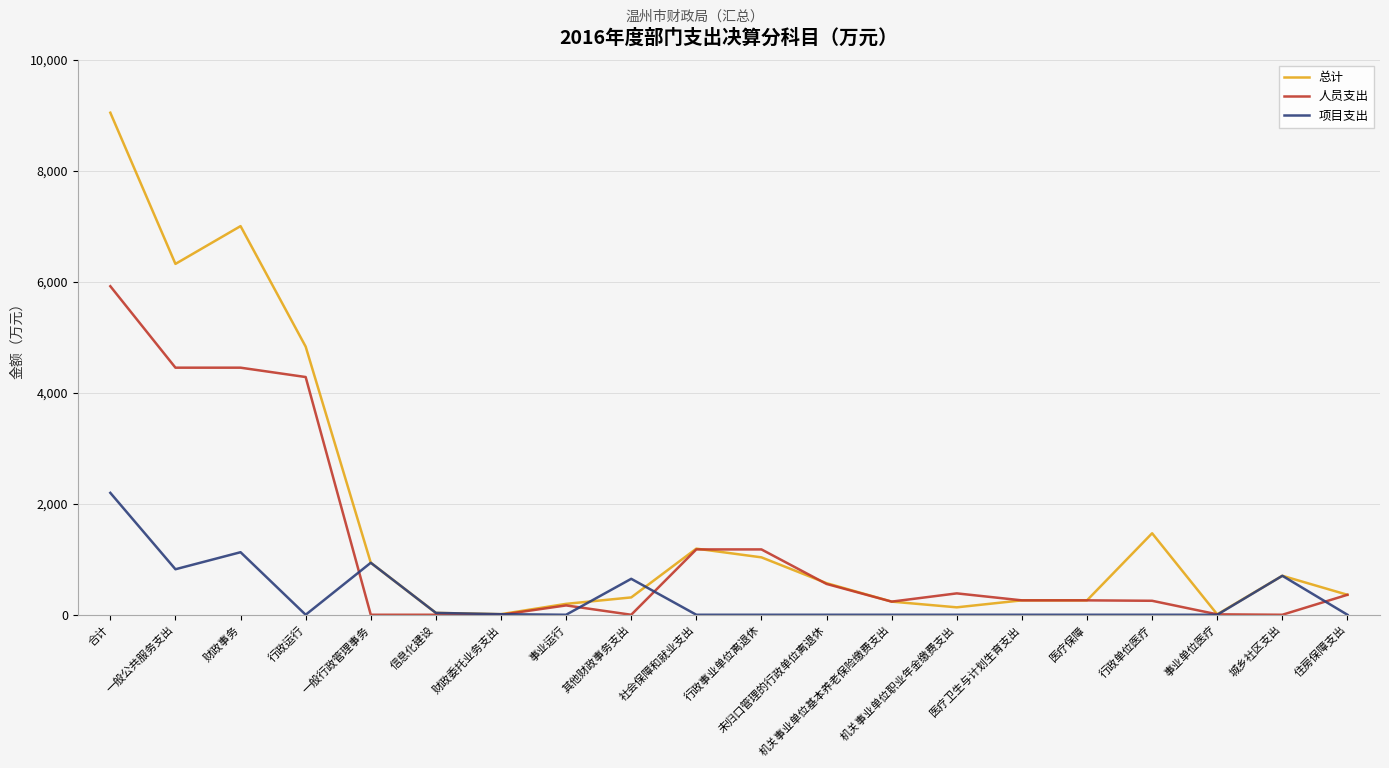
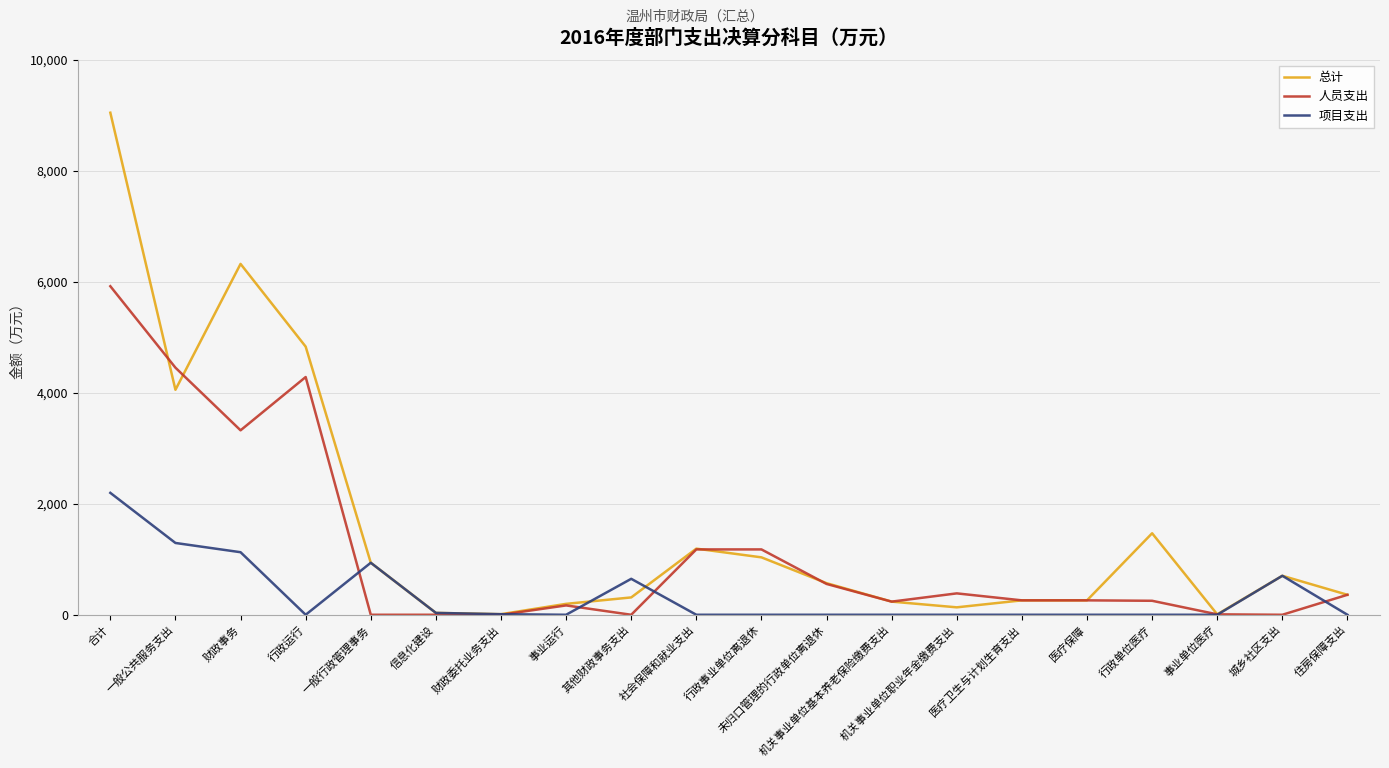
总计, 一般公共服务支出: 6,300 -> 4,100
项目支出, 一般公共服务支出: 800 -> 1,300
总计, 财政事务: 7,000 -> 6,300
人员支出, 财政事务: 4,500 -> 3,300
